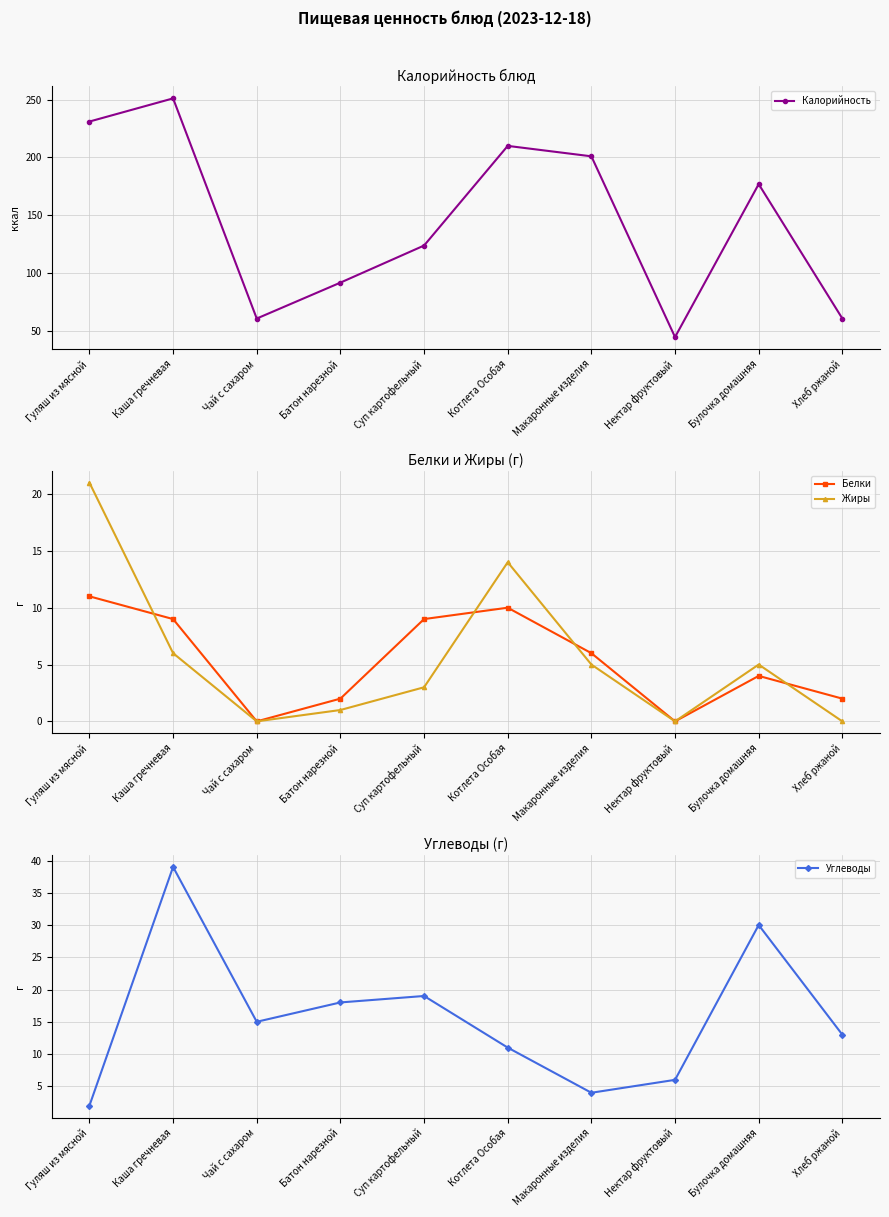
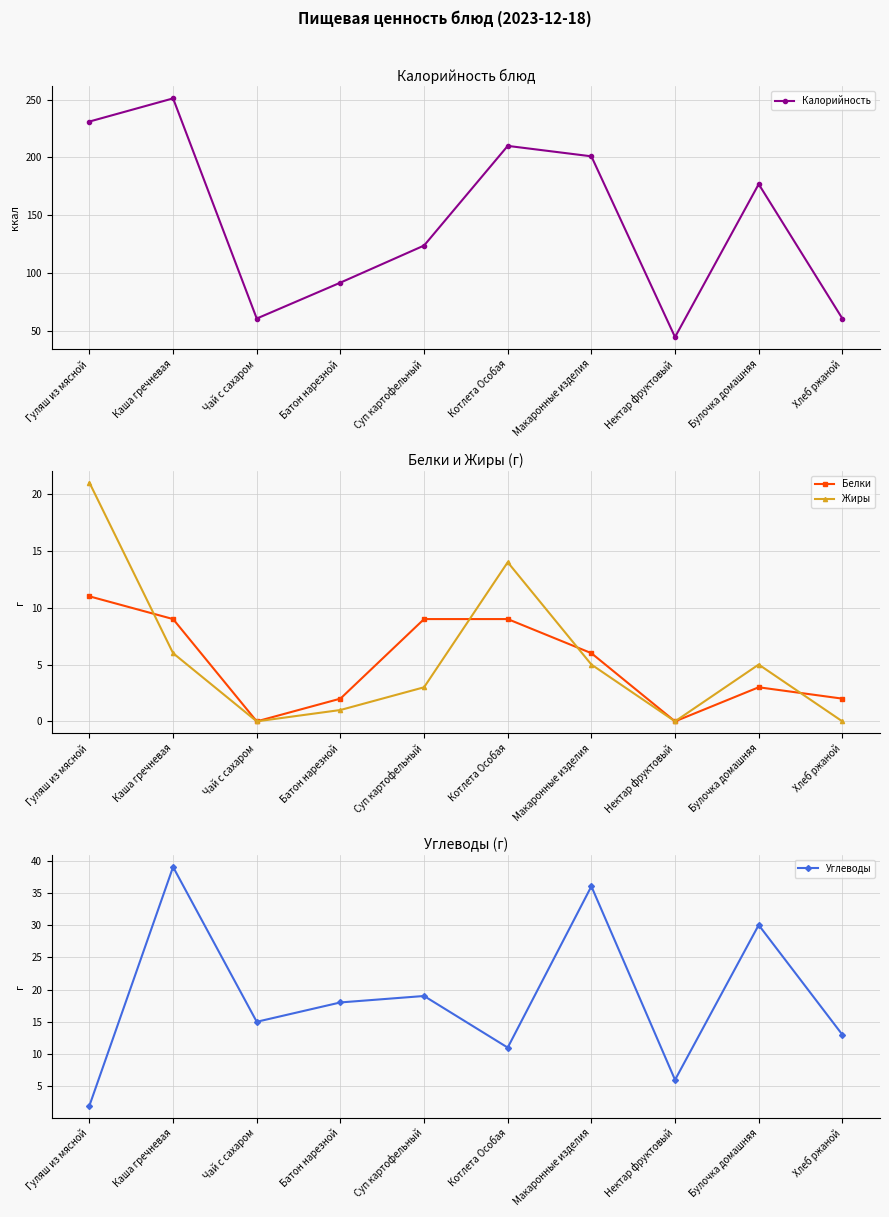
Белки и Жиры (г), Белки, Котлета Особая: 10 -> 9
Белки и Жиры (г), Белки, Булочка домашняя: 4 -> 3
Углеводы (г), Макаронные изделия: 4 -> 36
